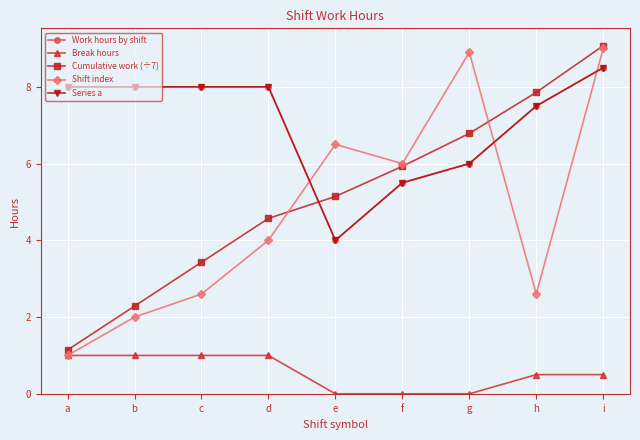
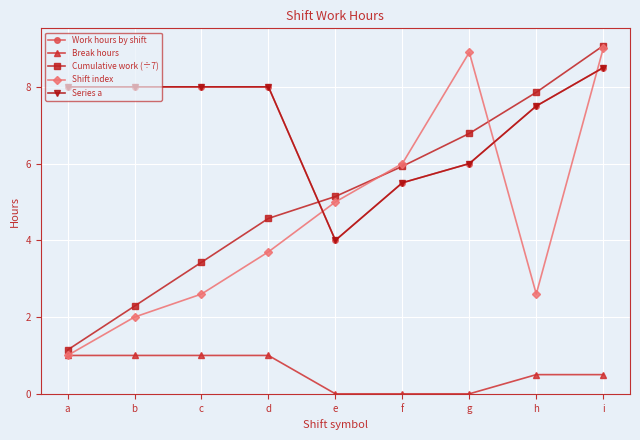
Shift index, d: 4.0 -> 3.7
Shift index, e: 6.5 -> 5.0
